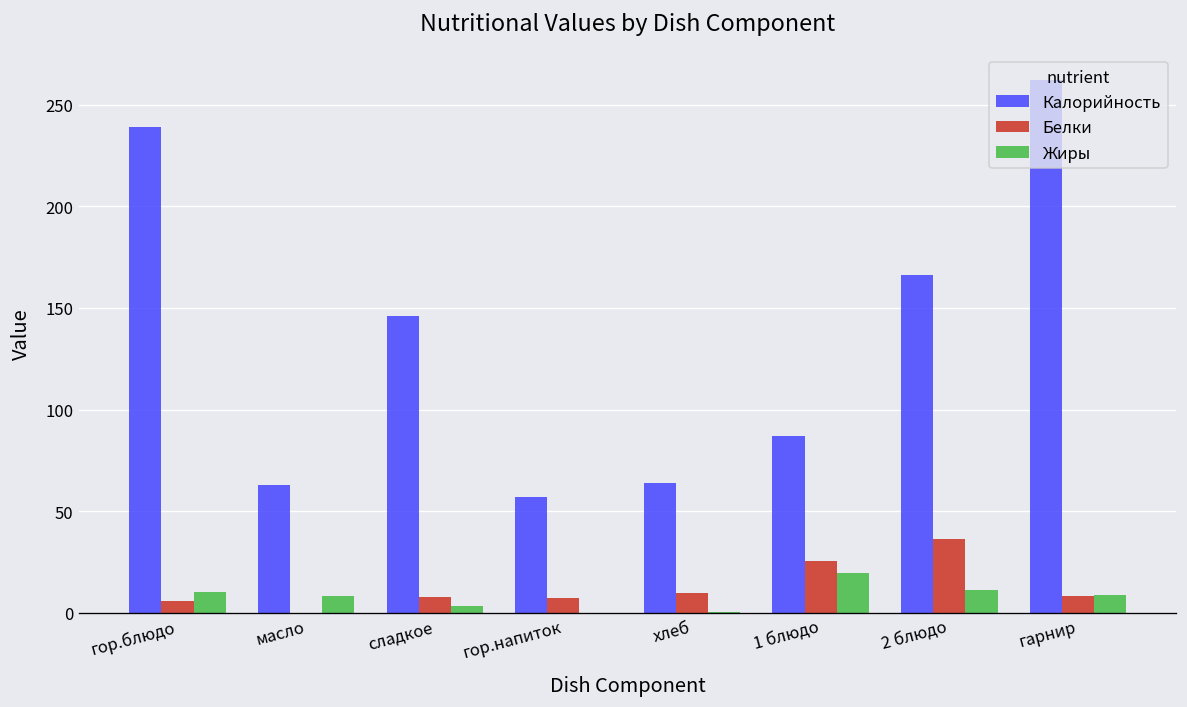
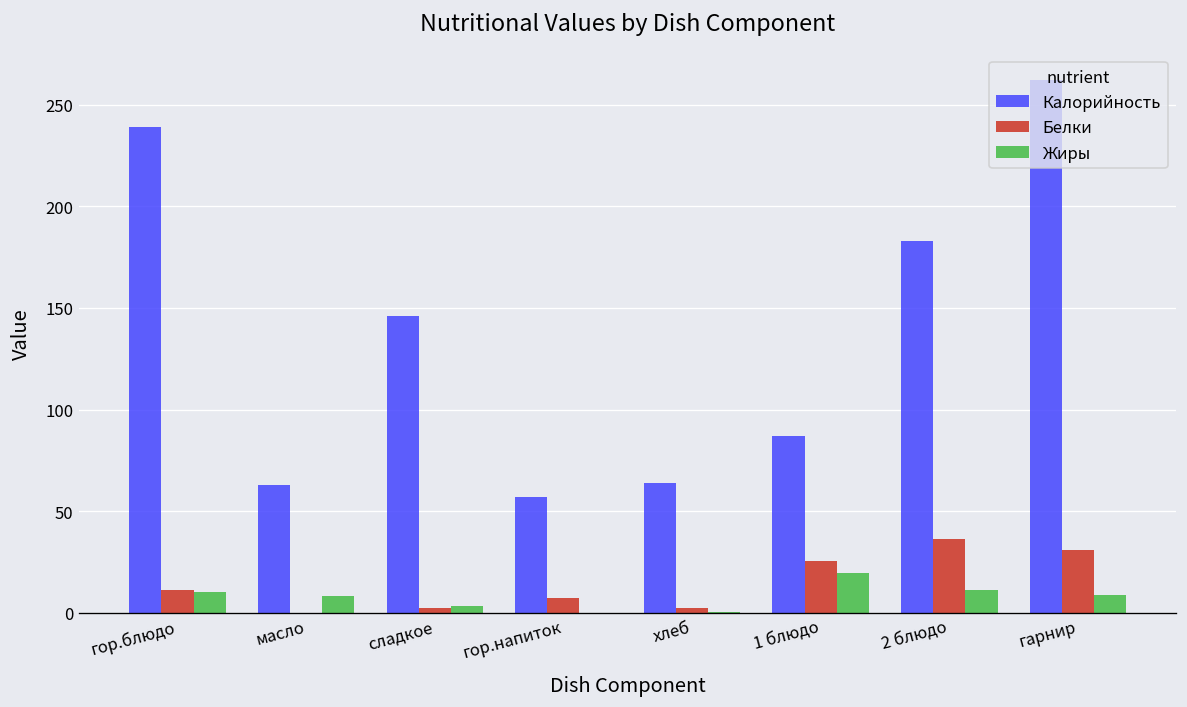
Белки, гор.блюдо: 6 -> 11
Белки, сладкое: 8 -> 3
Белки, хлеб: 10 -> 2
Калорийность, 2 блюдо: 166 -> 183
Белки, гарнир: 8 -> 31
